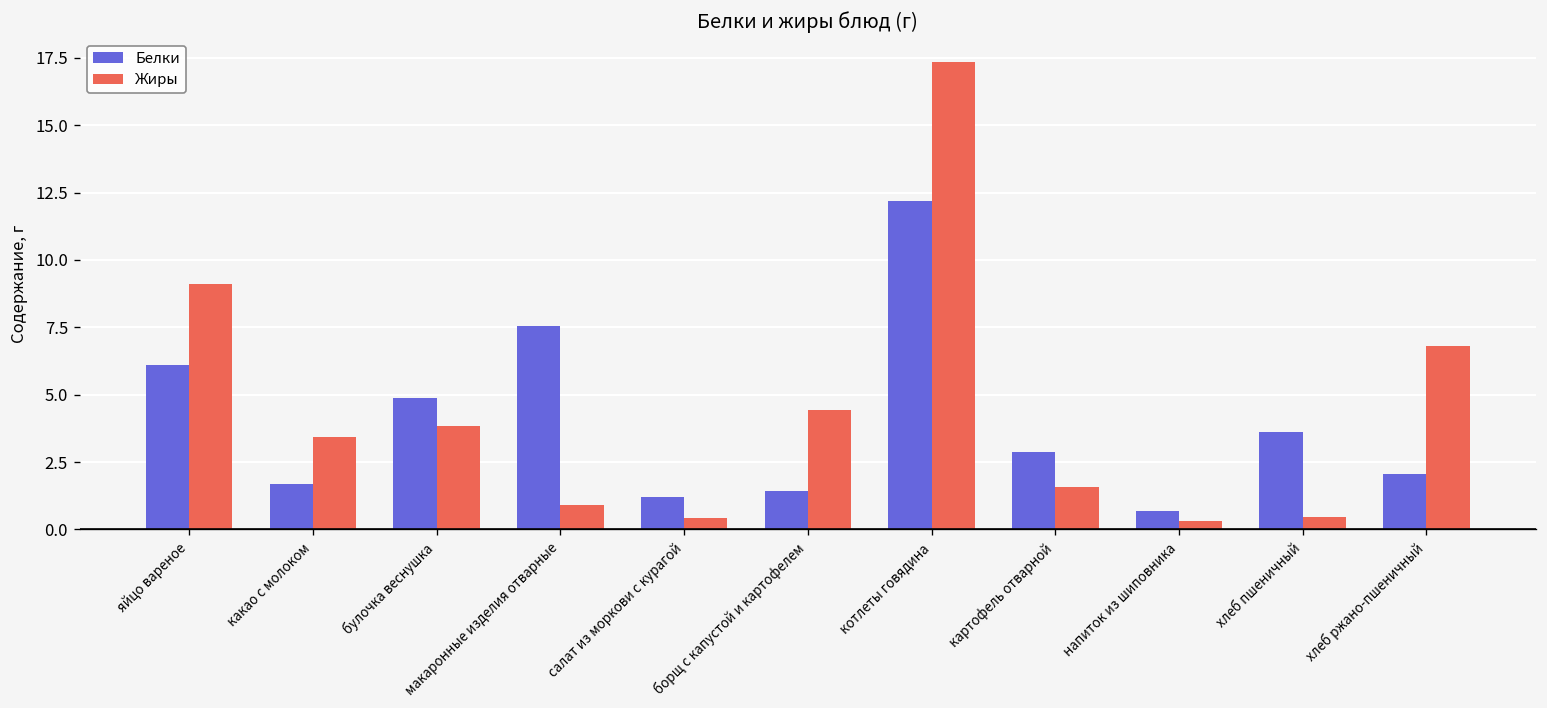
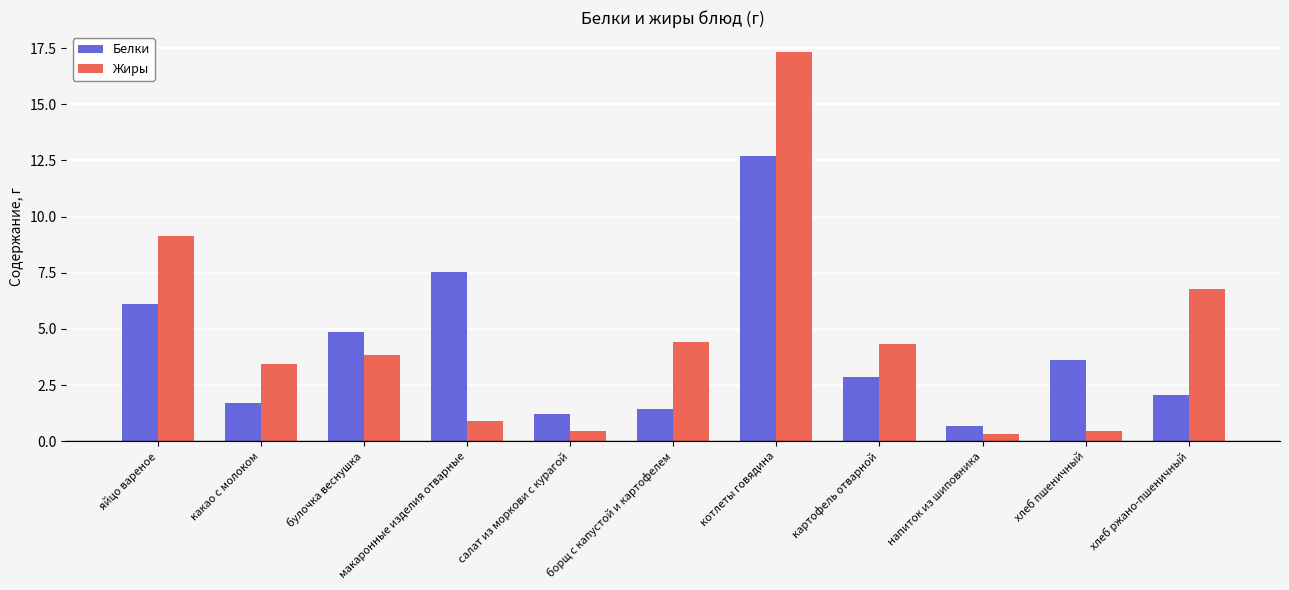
Белки, котлеты говядина: 12.2 -> 12.7
Жиры, картофель отварной: 1.6 -> 4.3
